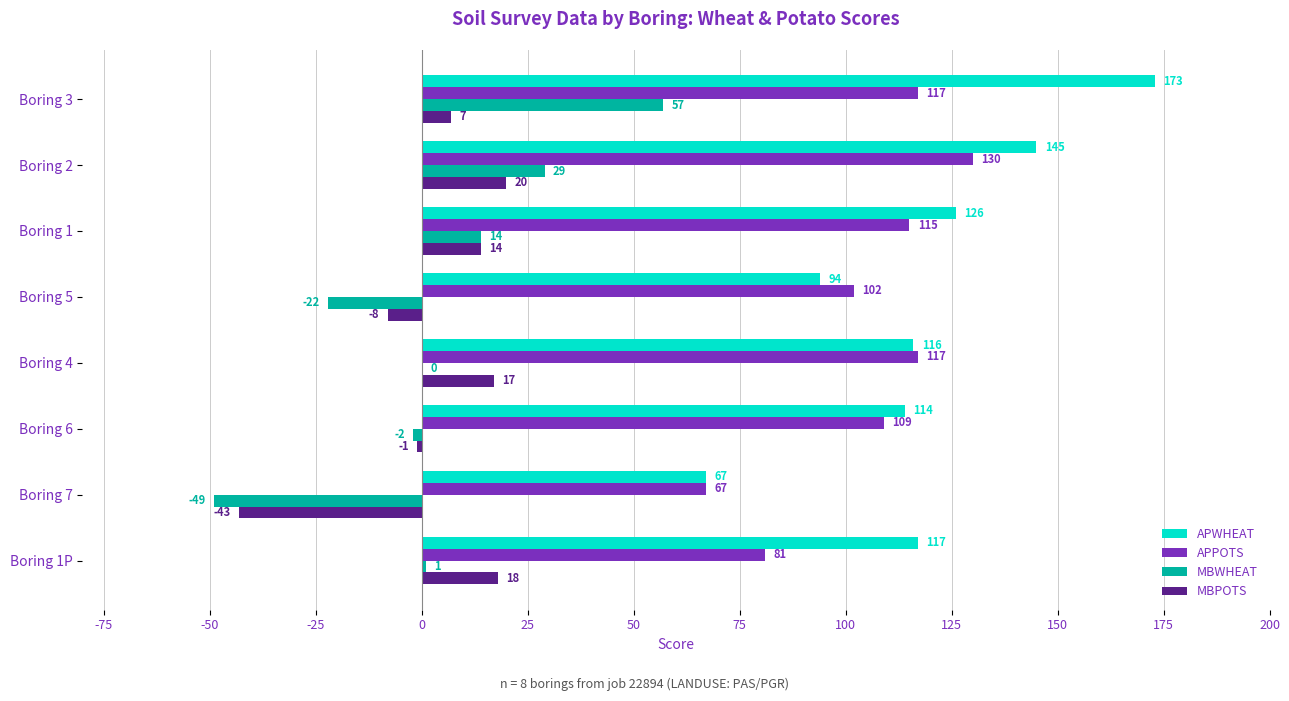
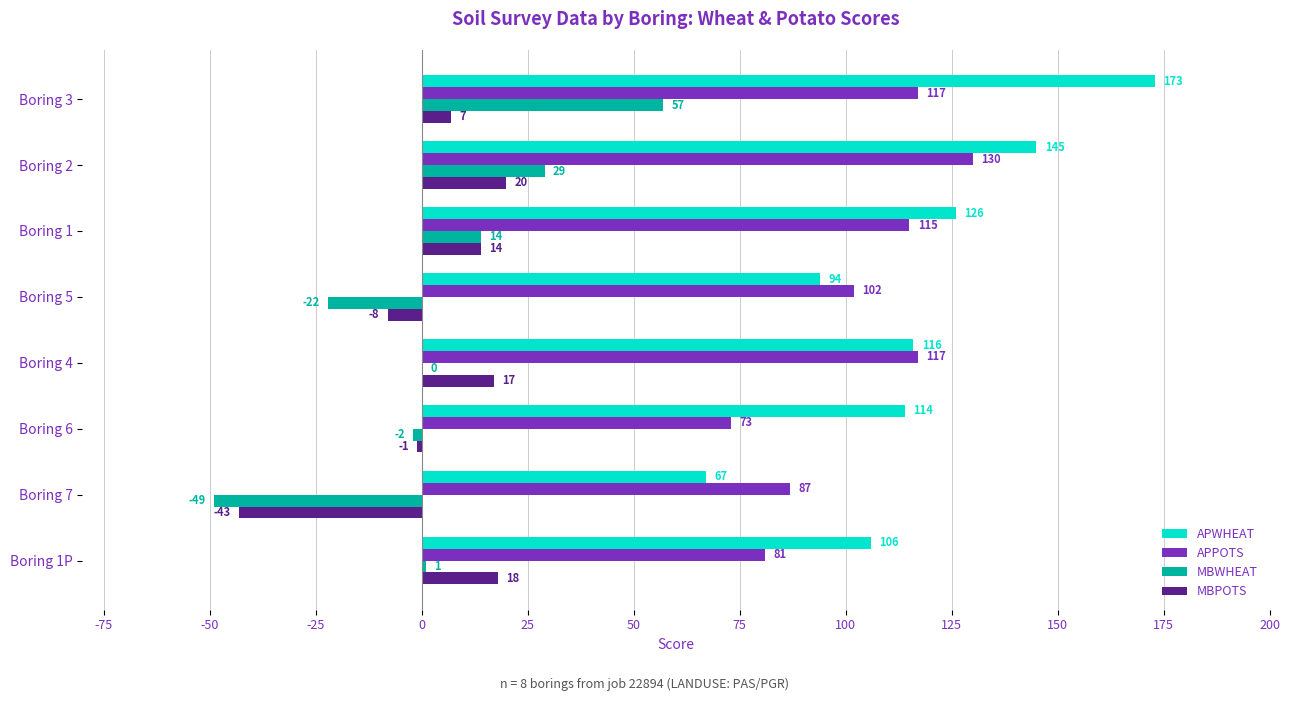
APPOTS, Boring 6: 109 -> 73
APPOTS, Boring 7: 67 -> 87
APWHEAT, Boring 1P: 117 -> 106
